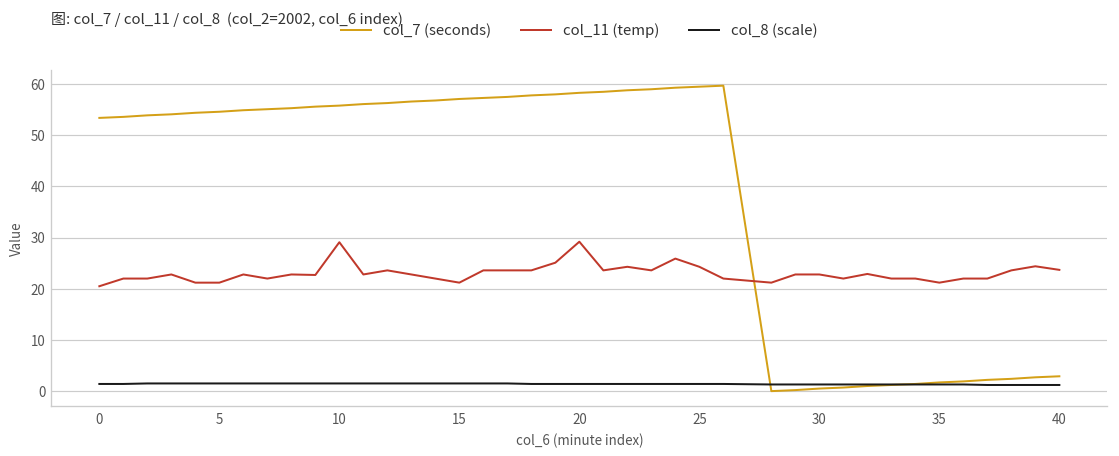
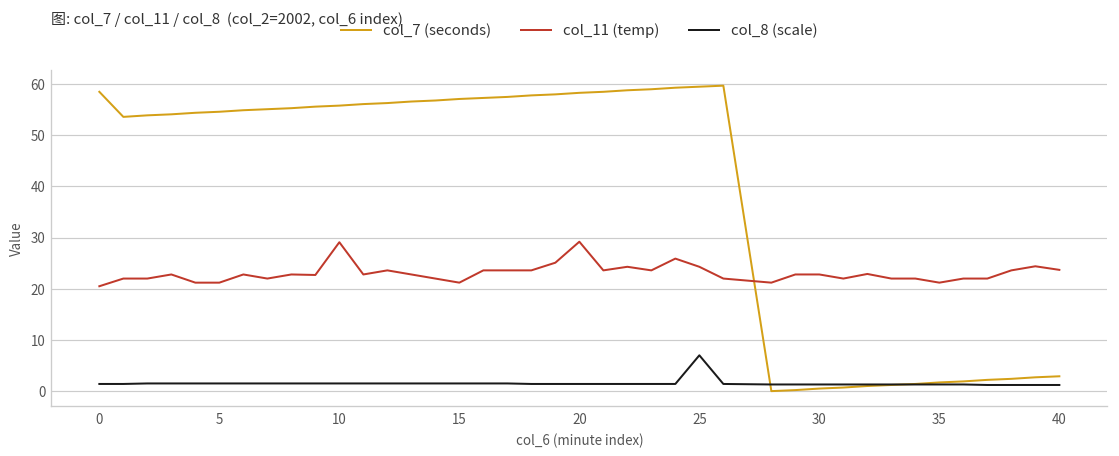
col_7 (seconds), 0: 53 -> 59
col_8 (scale), 25: 1 -> 7
